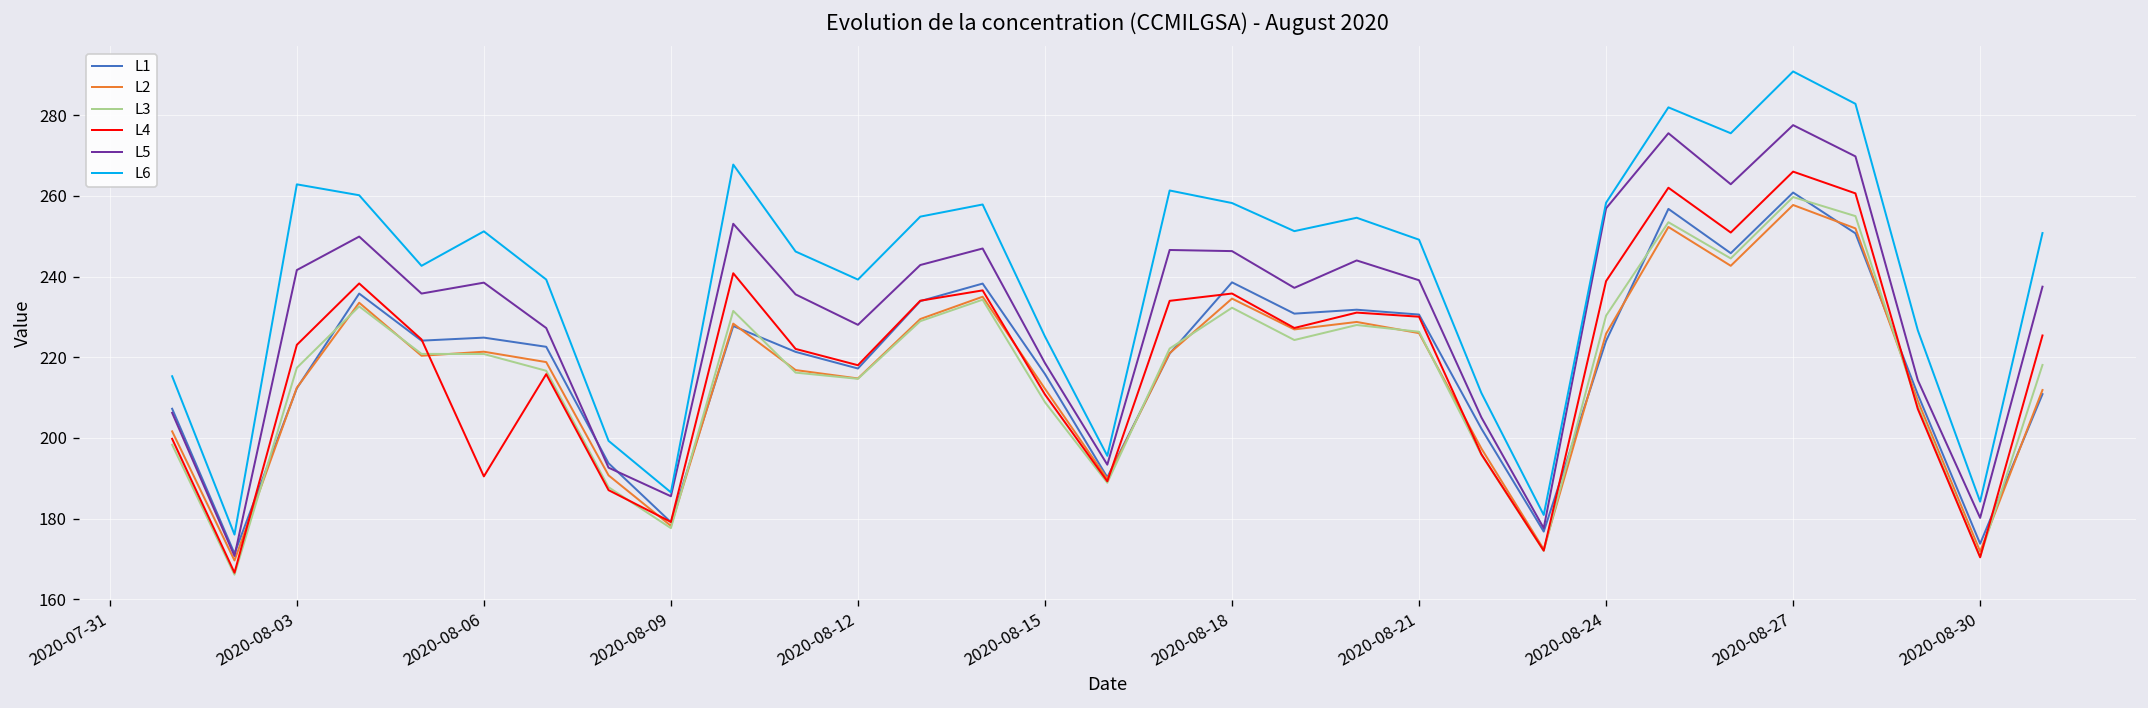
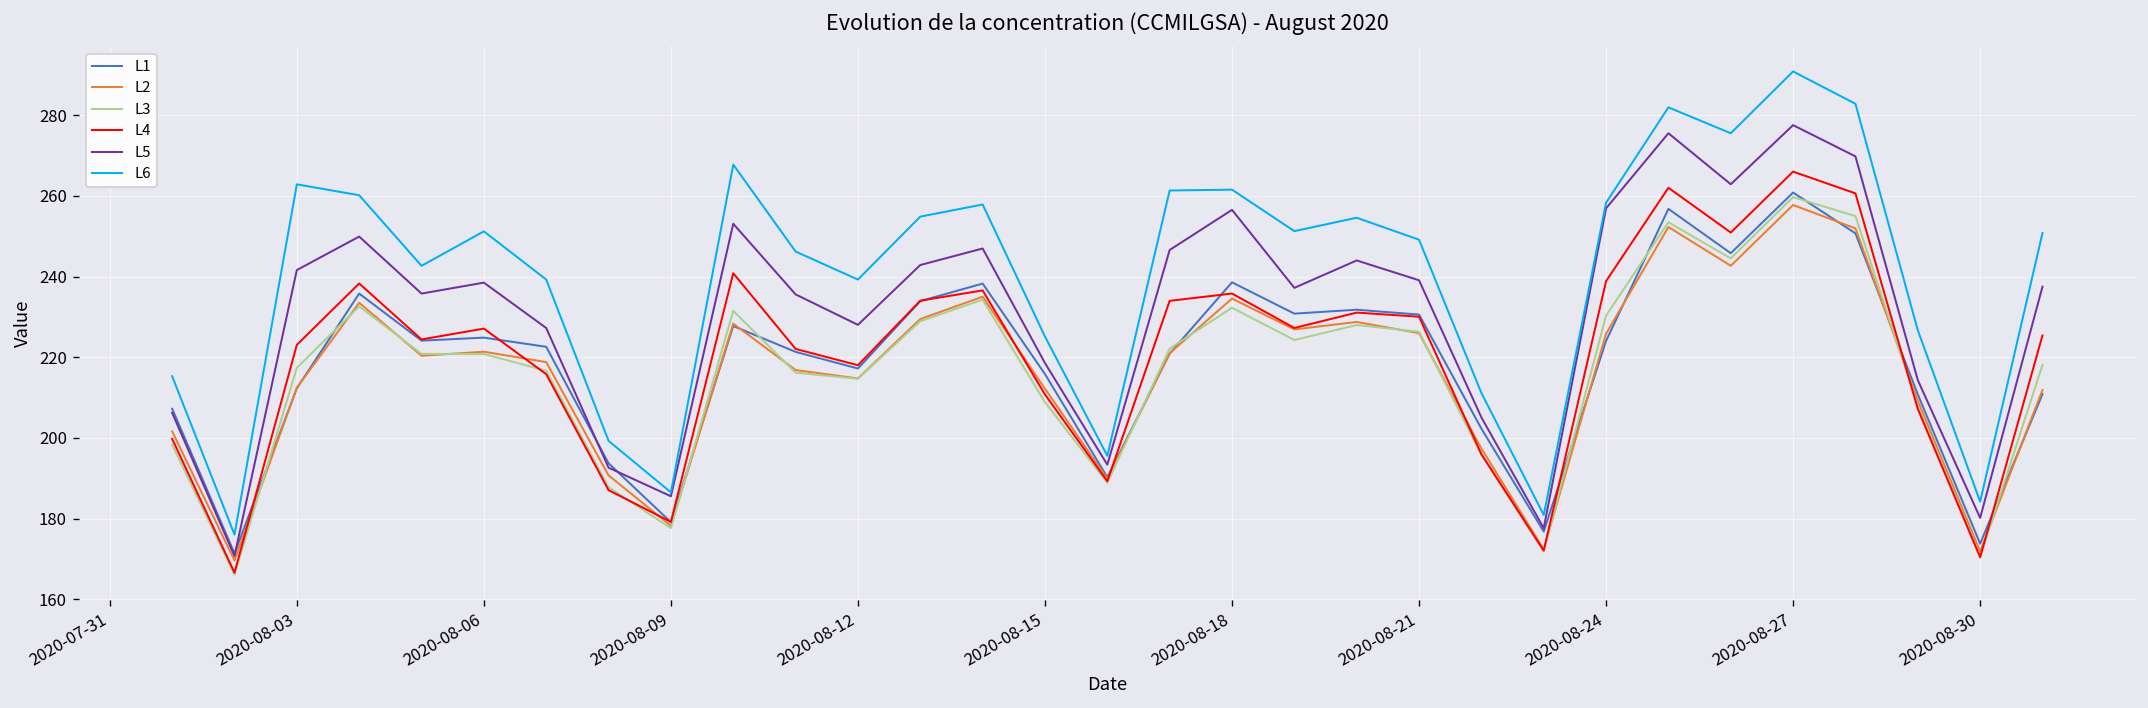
L4, 2020-08-06: 190 -> 227
L5, 2020-08-18: 246 -> 257
L6, 2020-08-18: 258 -> 262
